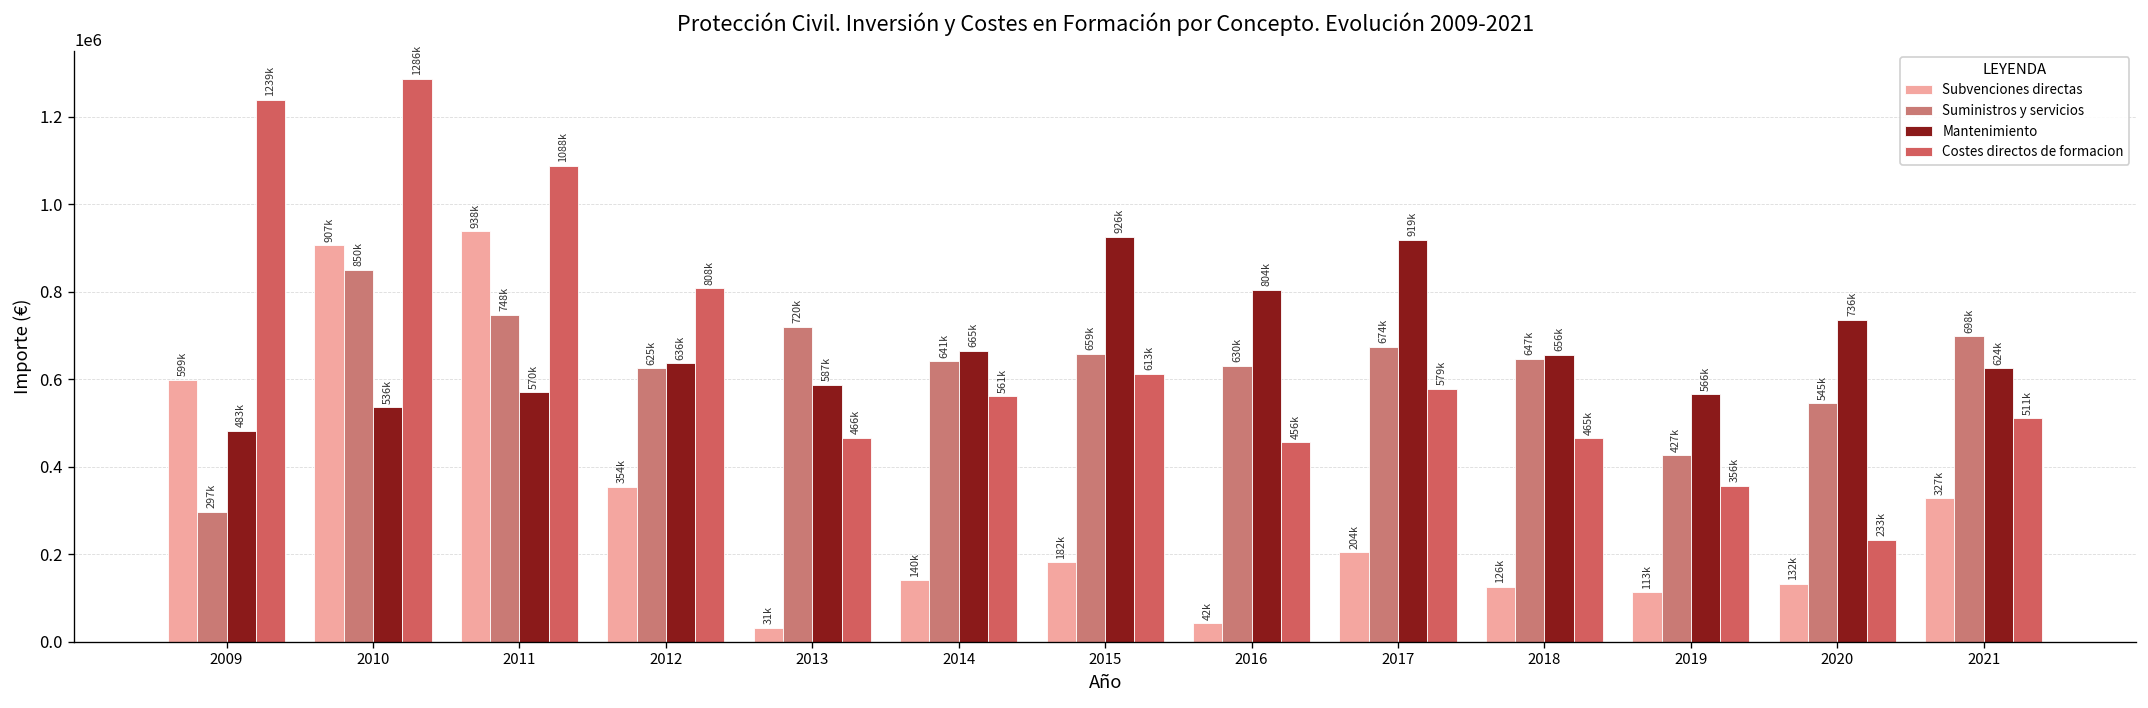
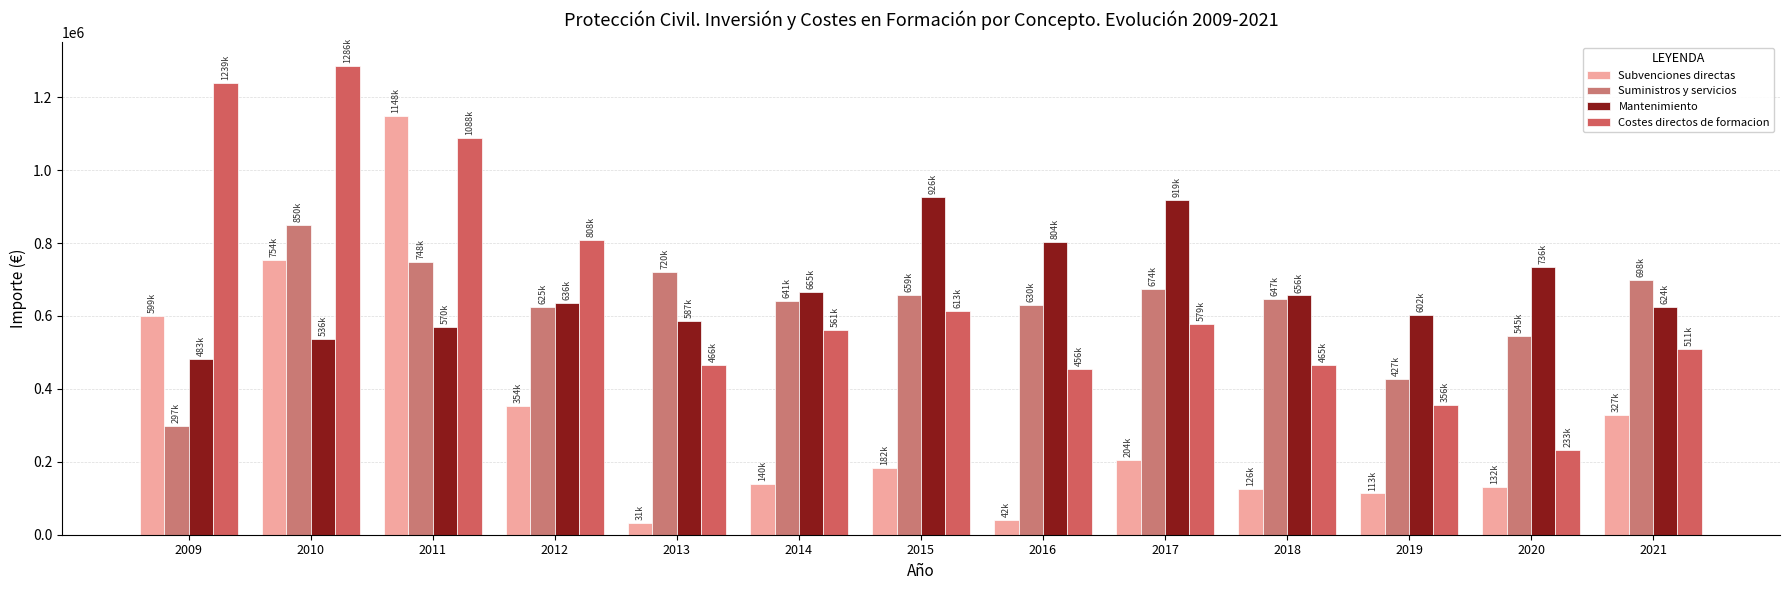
Subvenciones directas, 2010: 907k -> 754k
Subvenciones directas, 2011: 938k -> 1148k
Mantenimiento, 2019: 566k -> 602k
